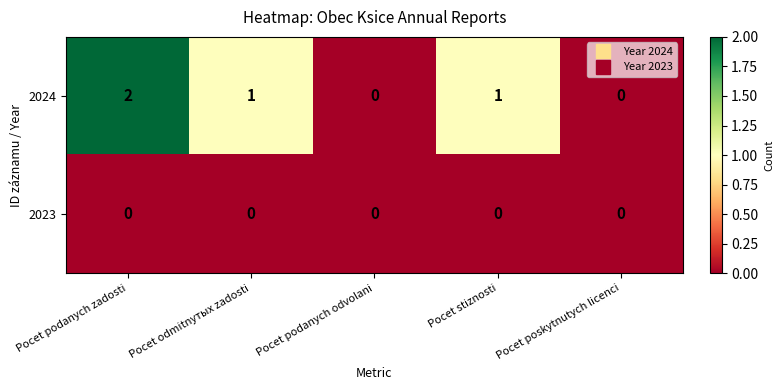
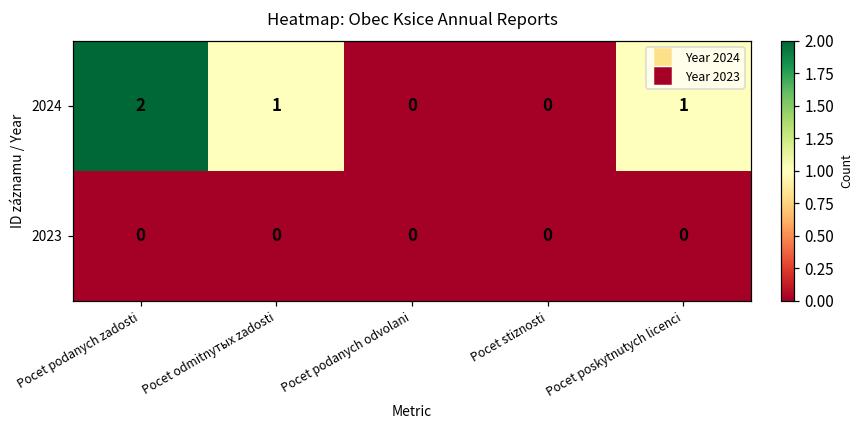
2024, Pocet stiznosti: 1 -> 0
2024, Pocet poskytnutych licenci: 0 -> 1
